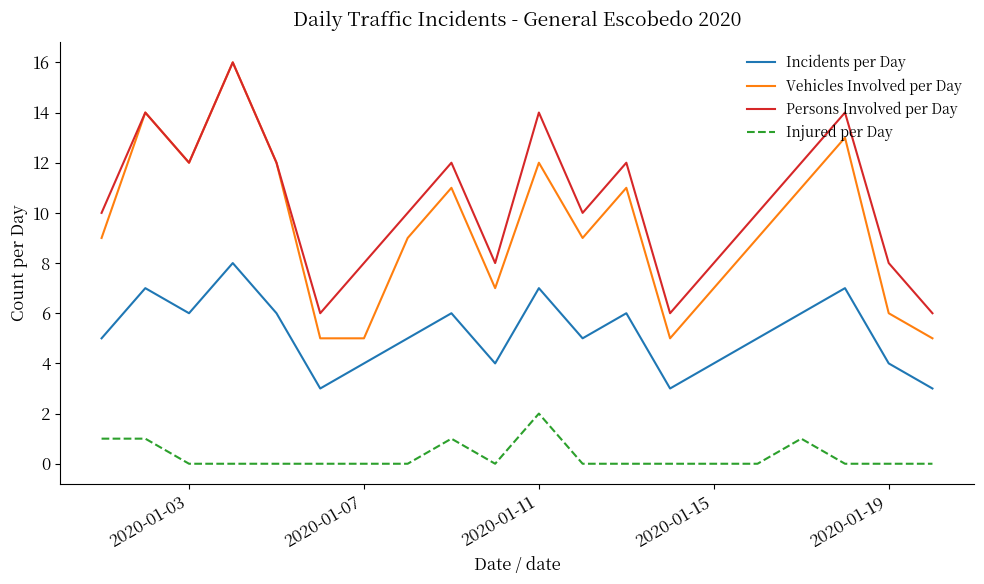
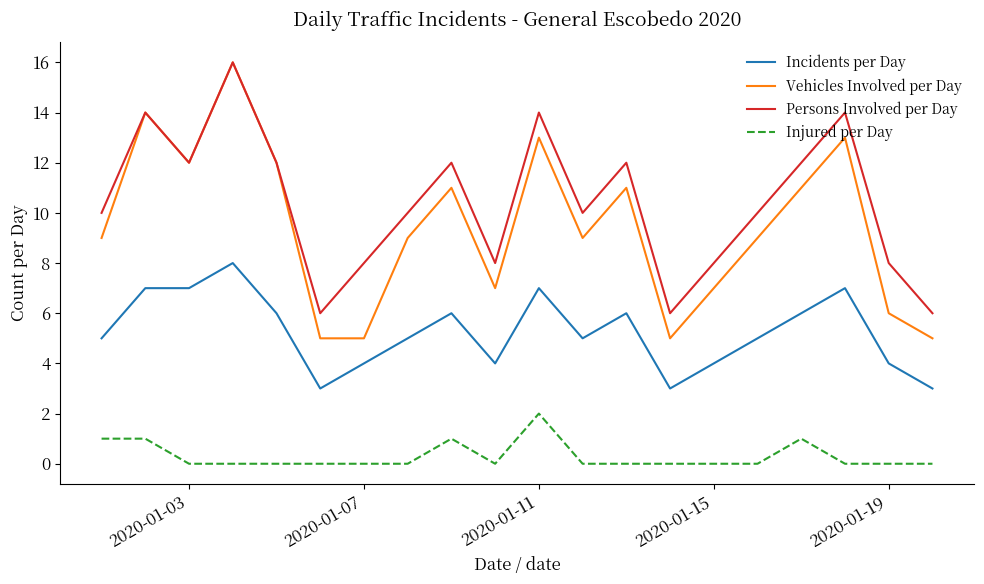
Incidents per Day, 2020-01-03: 6 -> 7
Vehicles Involved per Day, 2020-01-11: 12 -> 13
